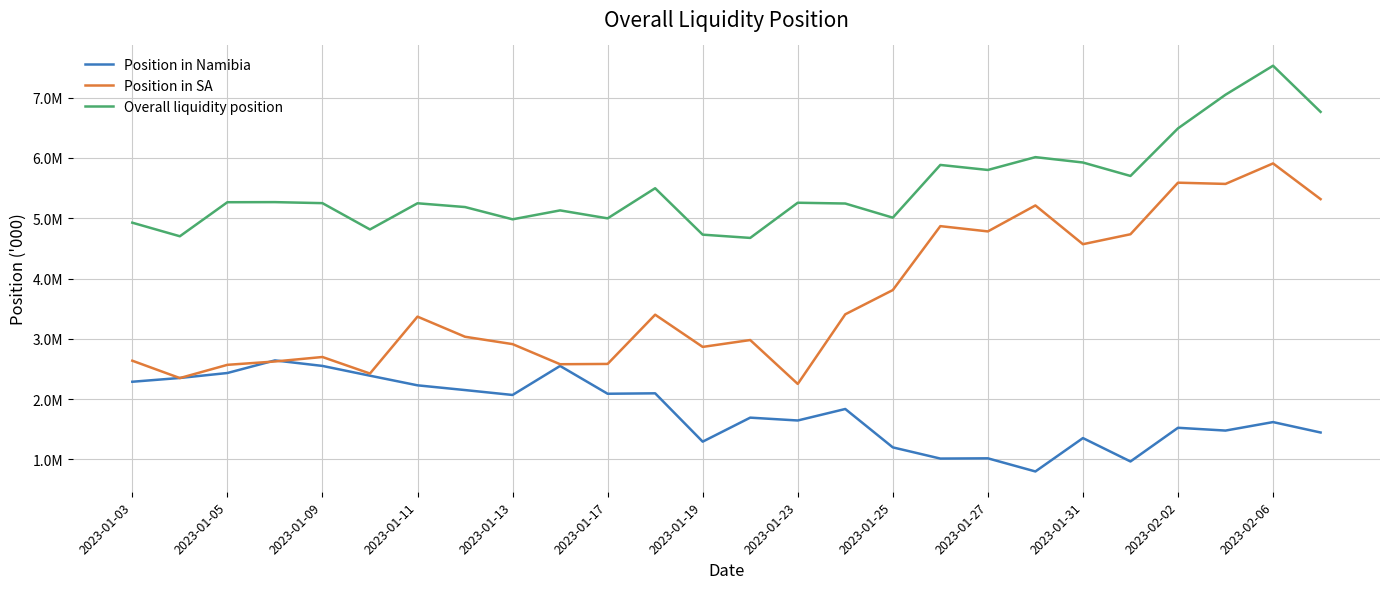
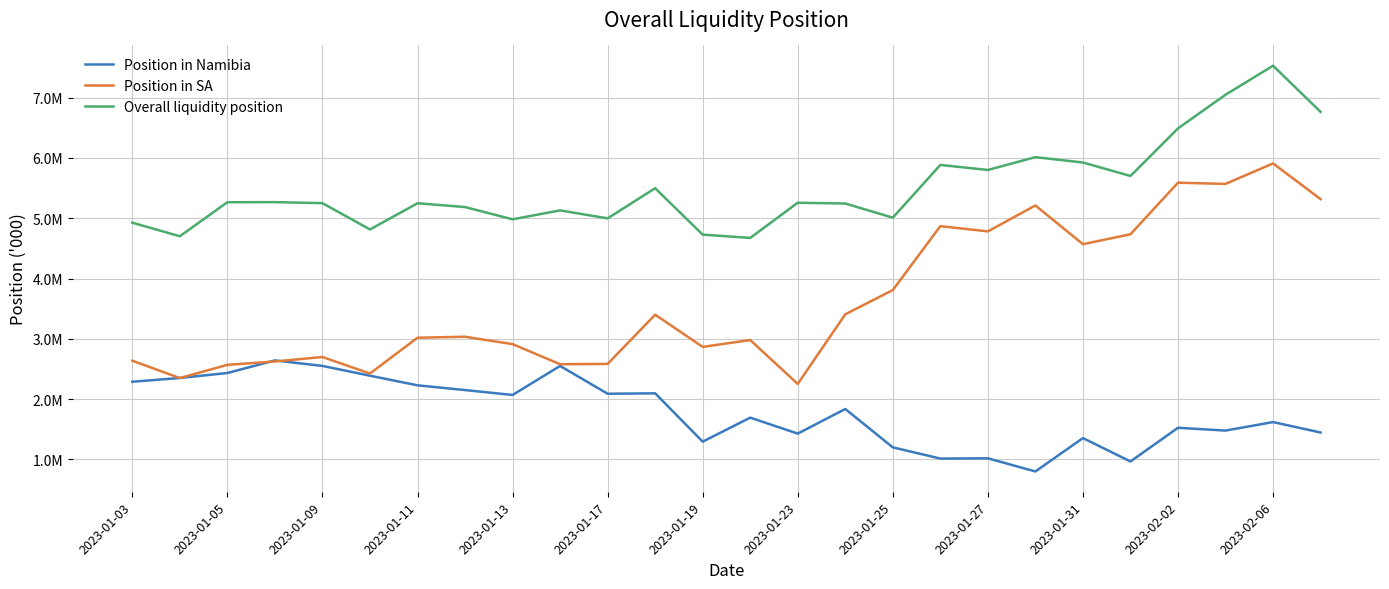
Position in SA, 2023-01-11: 3400000 -> 3000000
Position in Namibia, 2023-01-23: 1600000 -> 1400000
